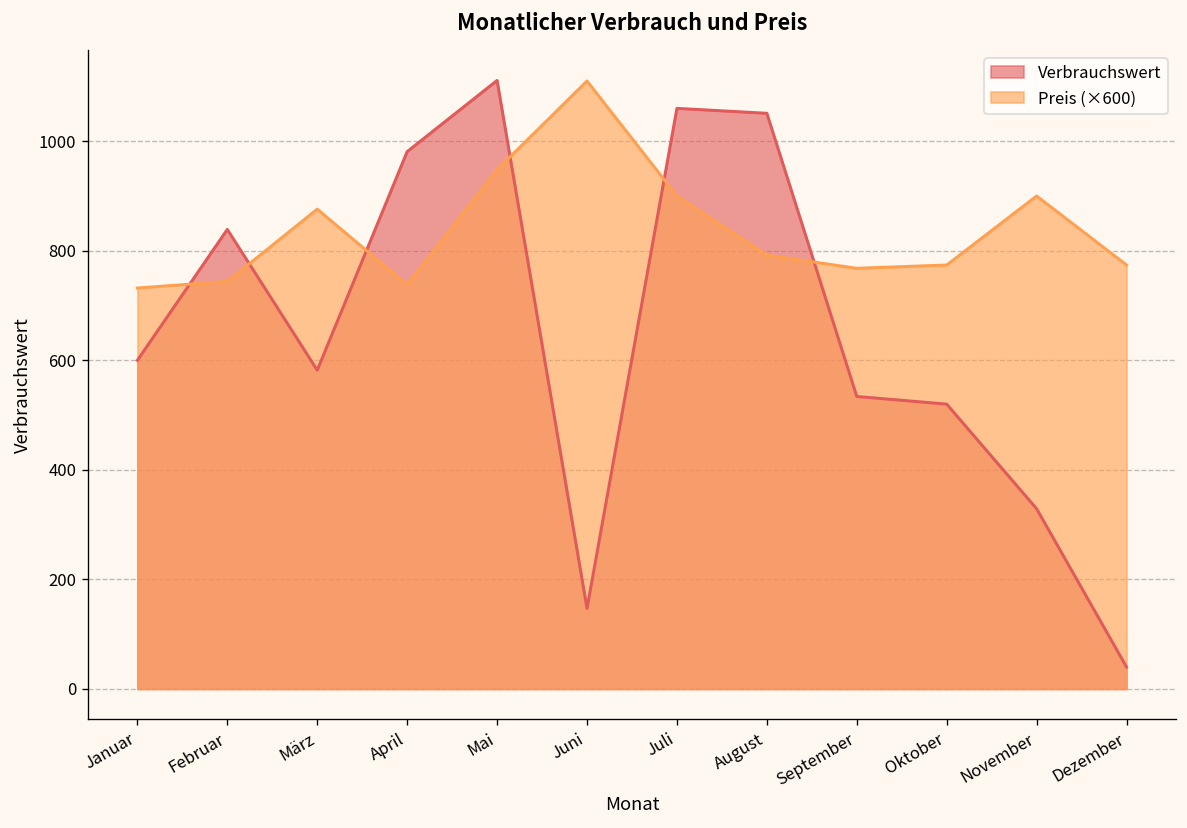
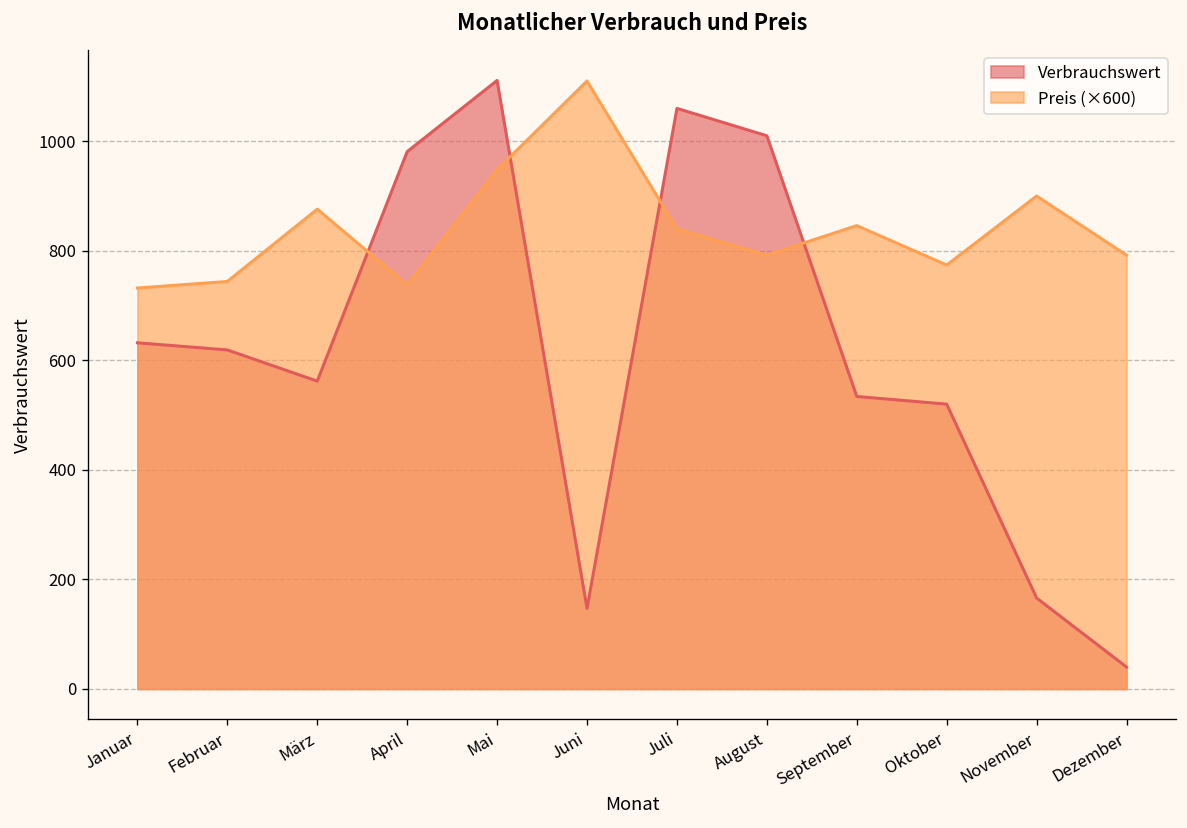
Verbrauchswert, Januar: 600 -> 630
Verbrauchswert, Februar: 840 -> 620
Verbrauchswert, März: 580 -> 560
Preis (×600), Juli: 900 -> 840
Verbrauchswert, August: 1050 -> 1010
Preis (×600), September: 770 -> 850
Verbrauchswert, November: 330 -> 170
Preis (×600), Dezember: 770 -> 790
